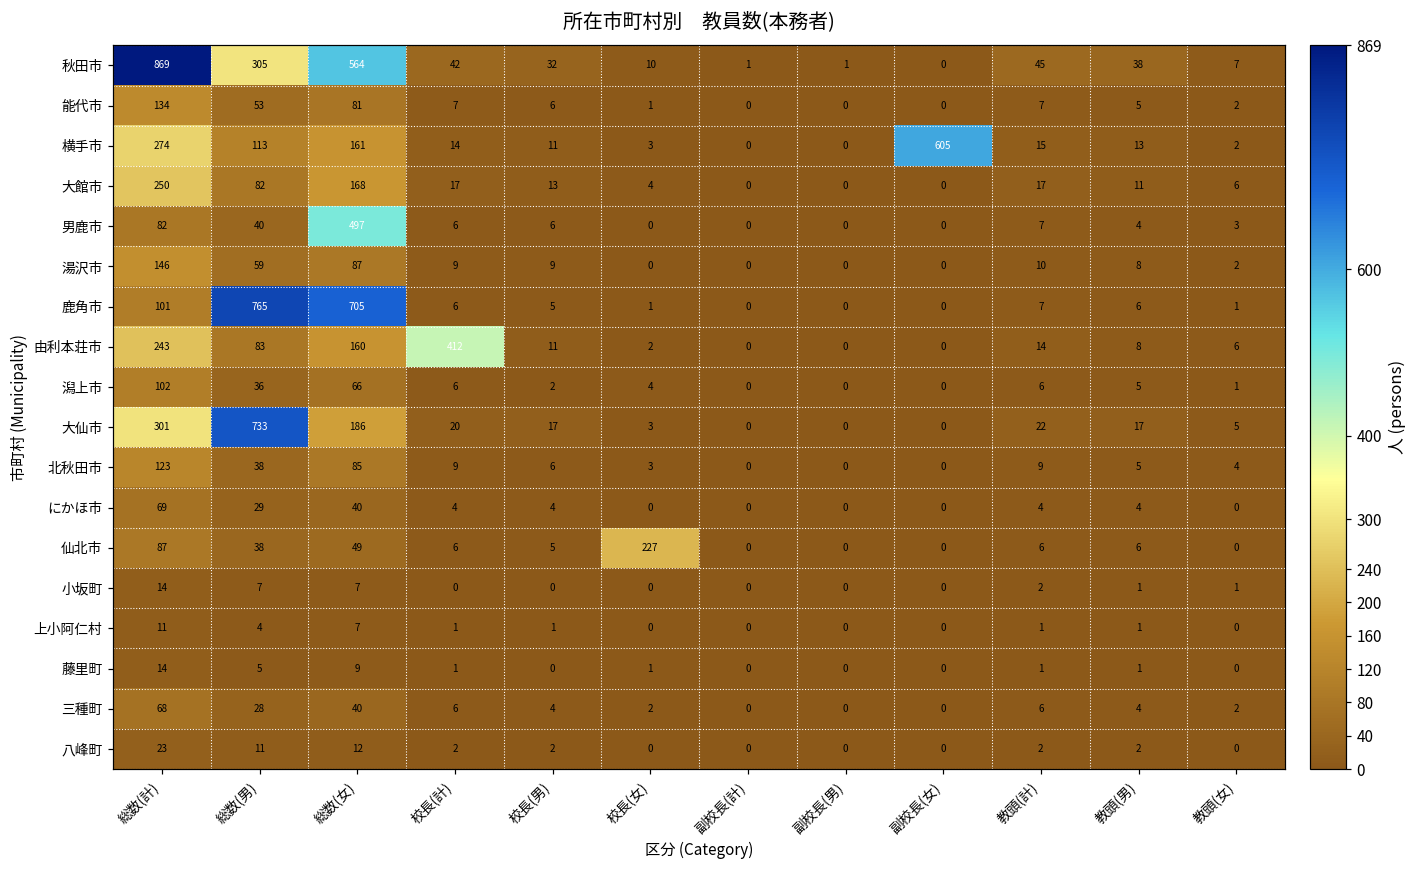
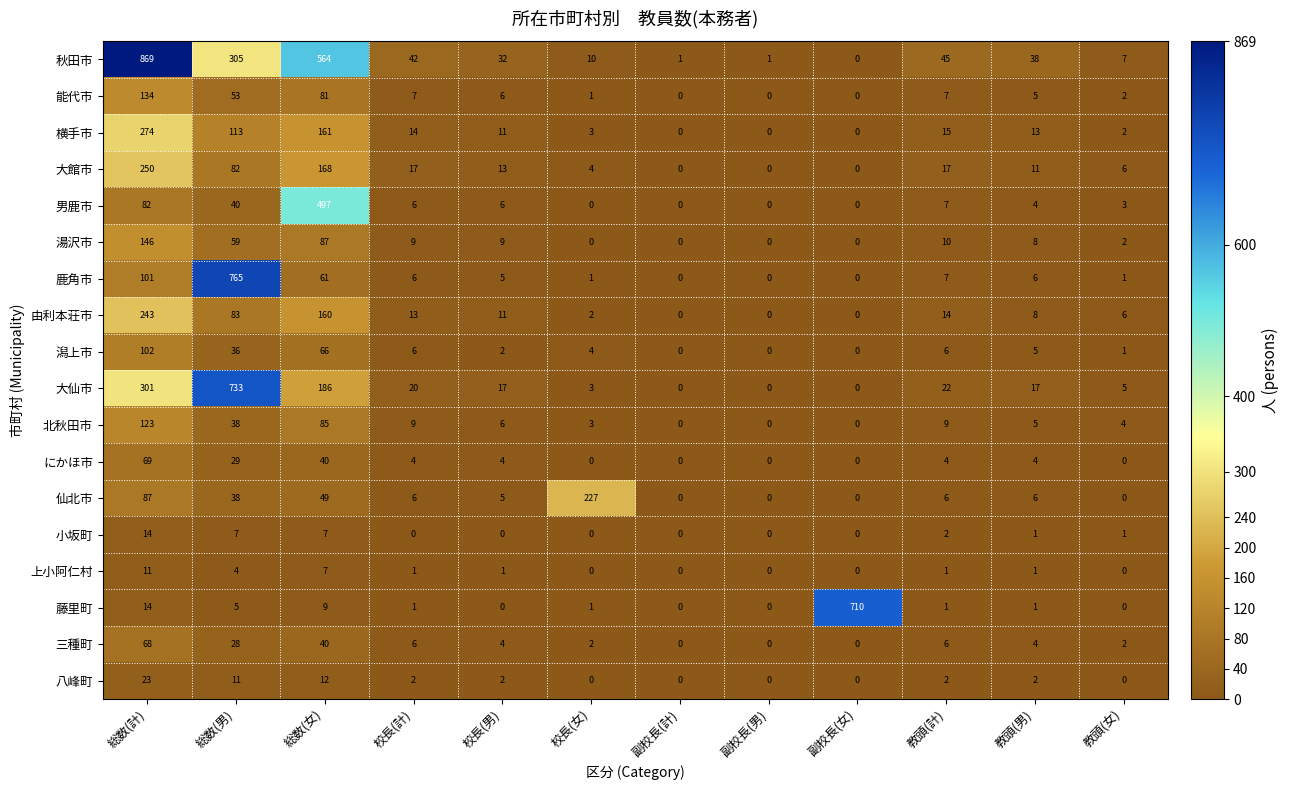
横手市, 副校長(女): 605 -> 0
鹿角市, 総数(女): 705 -> 61
由利本荘市, 校長(計): 412 -> 13
藤里町, 副校長(女): 0 -> 710
